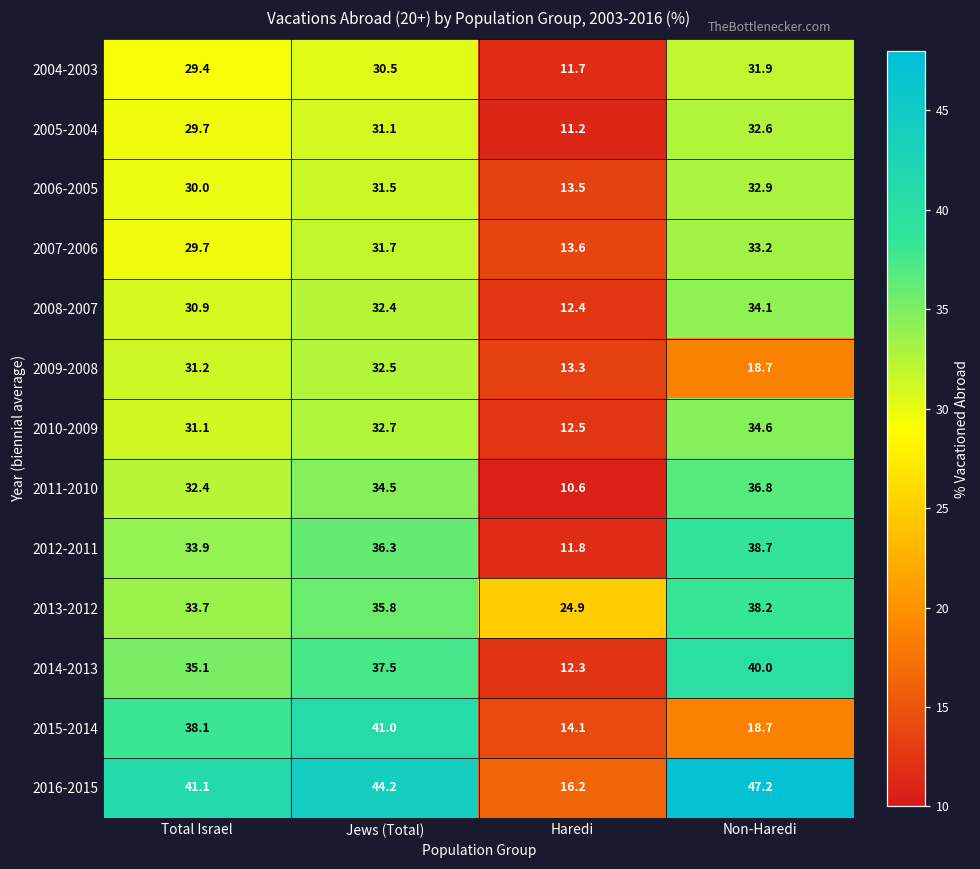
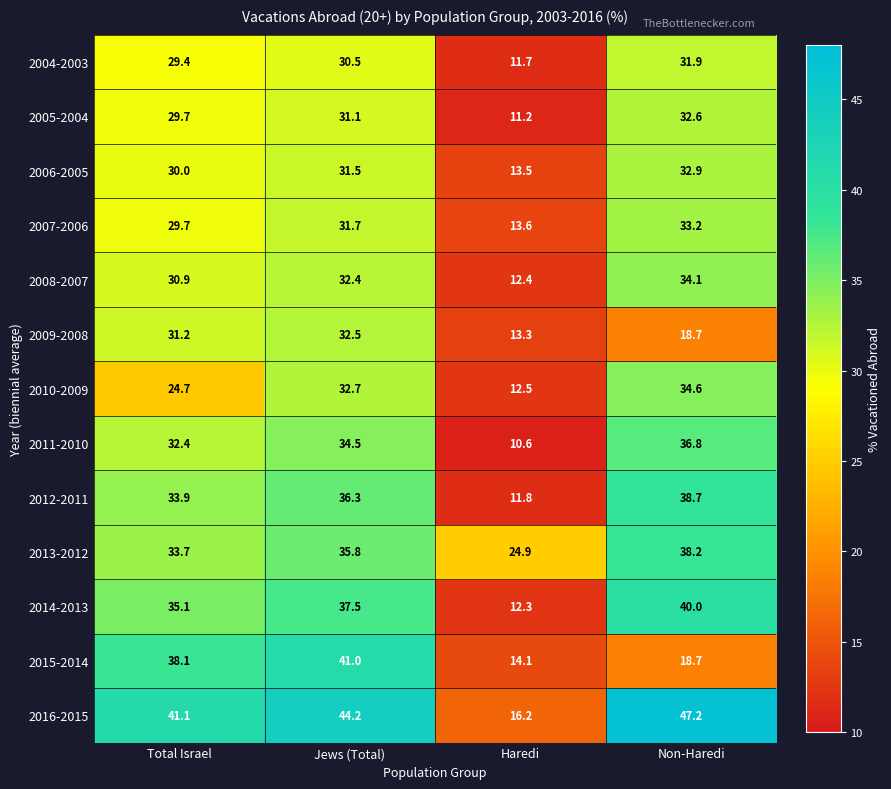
2010-2009, Total Israel: 31.1 -> 24.7
